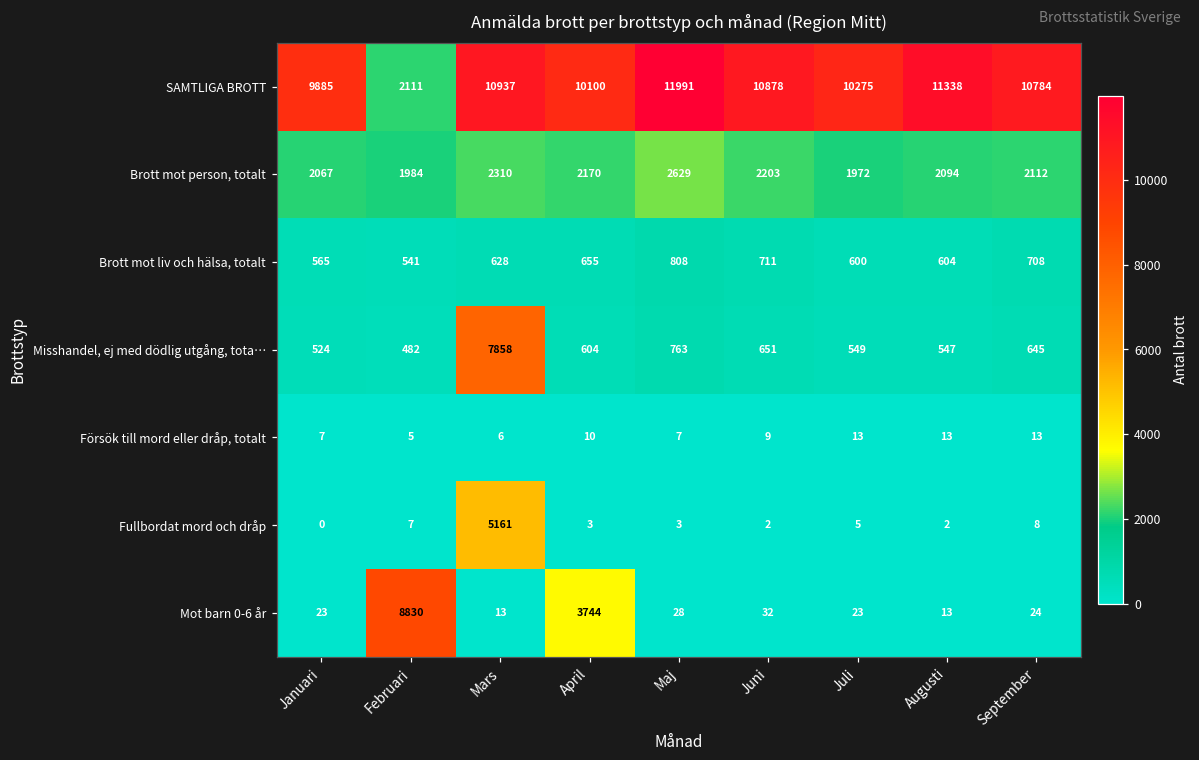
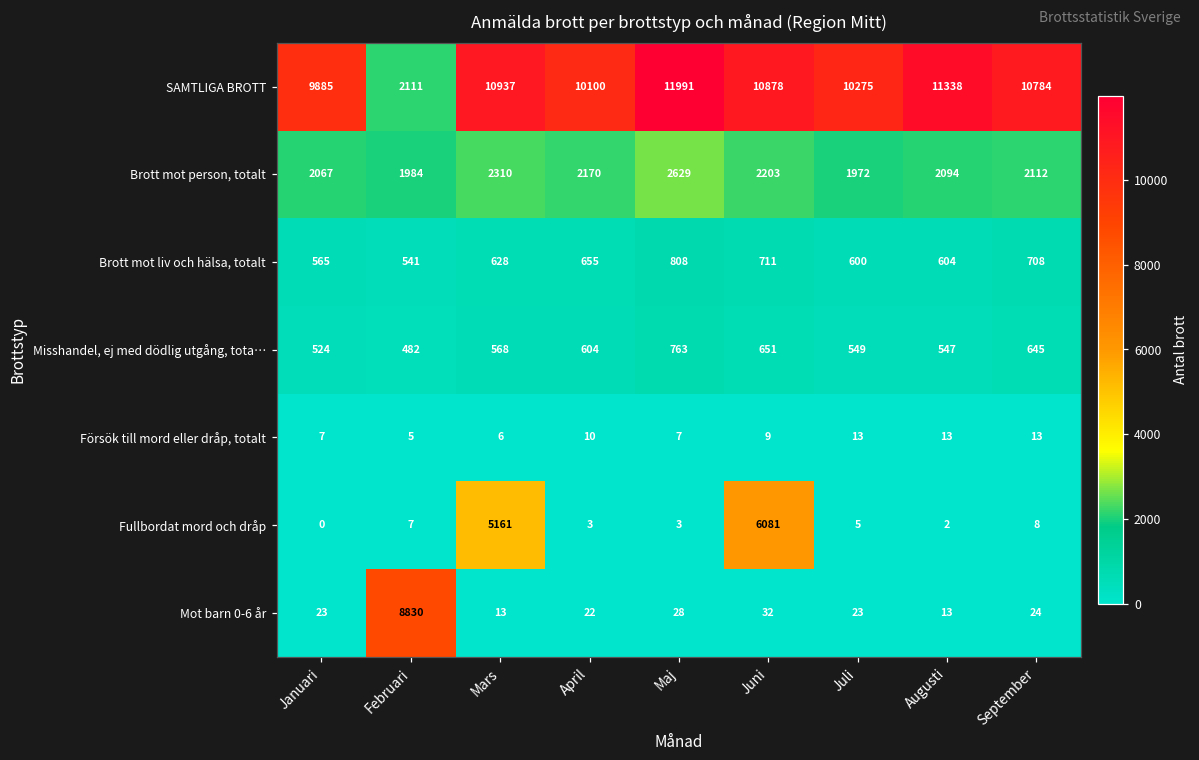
Misshandel, ej med dödlig utgång, tota…, Mars: 7858 -> 568
Fullbordat mord och dråp, Juni: 2 -> 6081
Mot barn 0-6 år, April: 3744 -> 22
